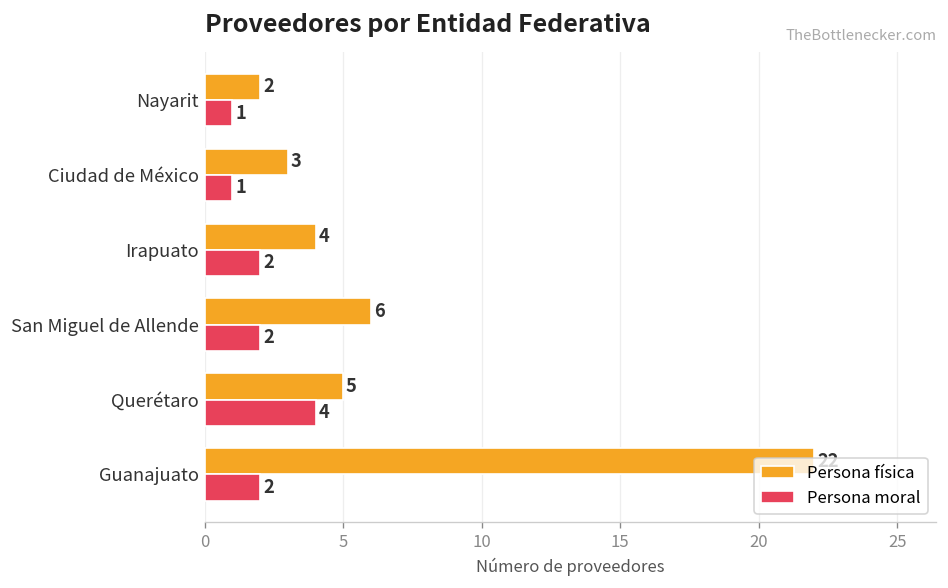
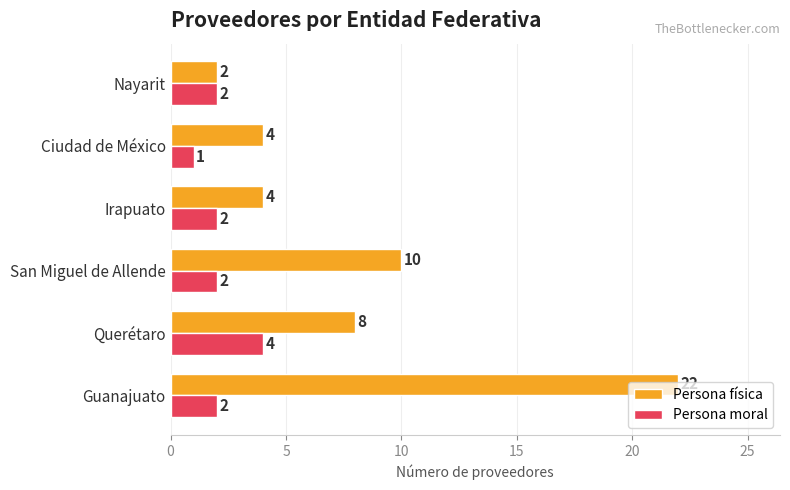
Persona moral, Nayarit: 1 -> 2
Persona física, Ciudad de México: 3 -> 4
Persona física, San Miguel de Allende: 6 -> 10
Persona física, Querétaro: 5 -> 8
